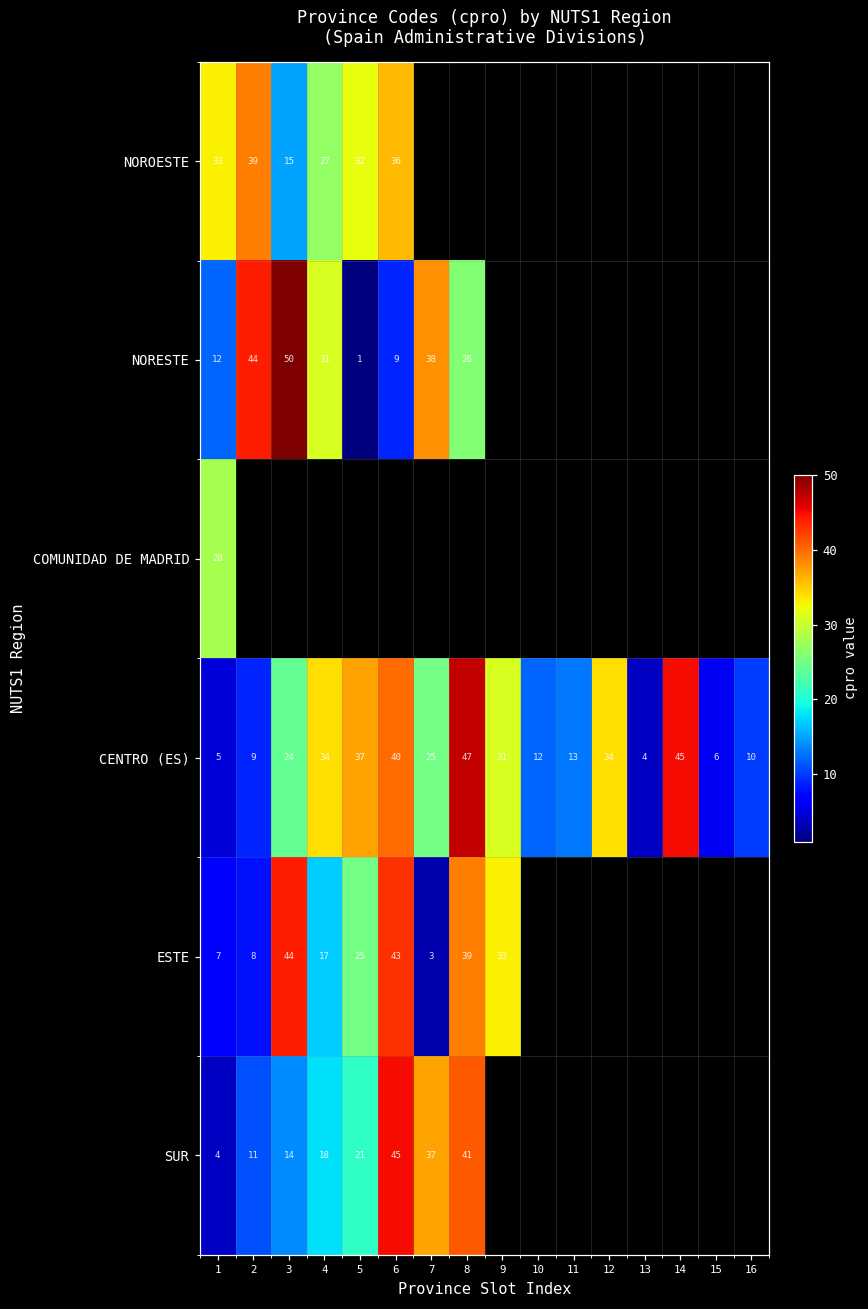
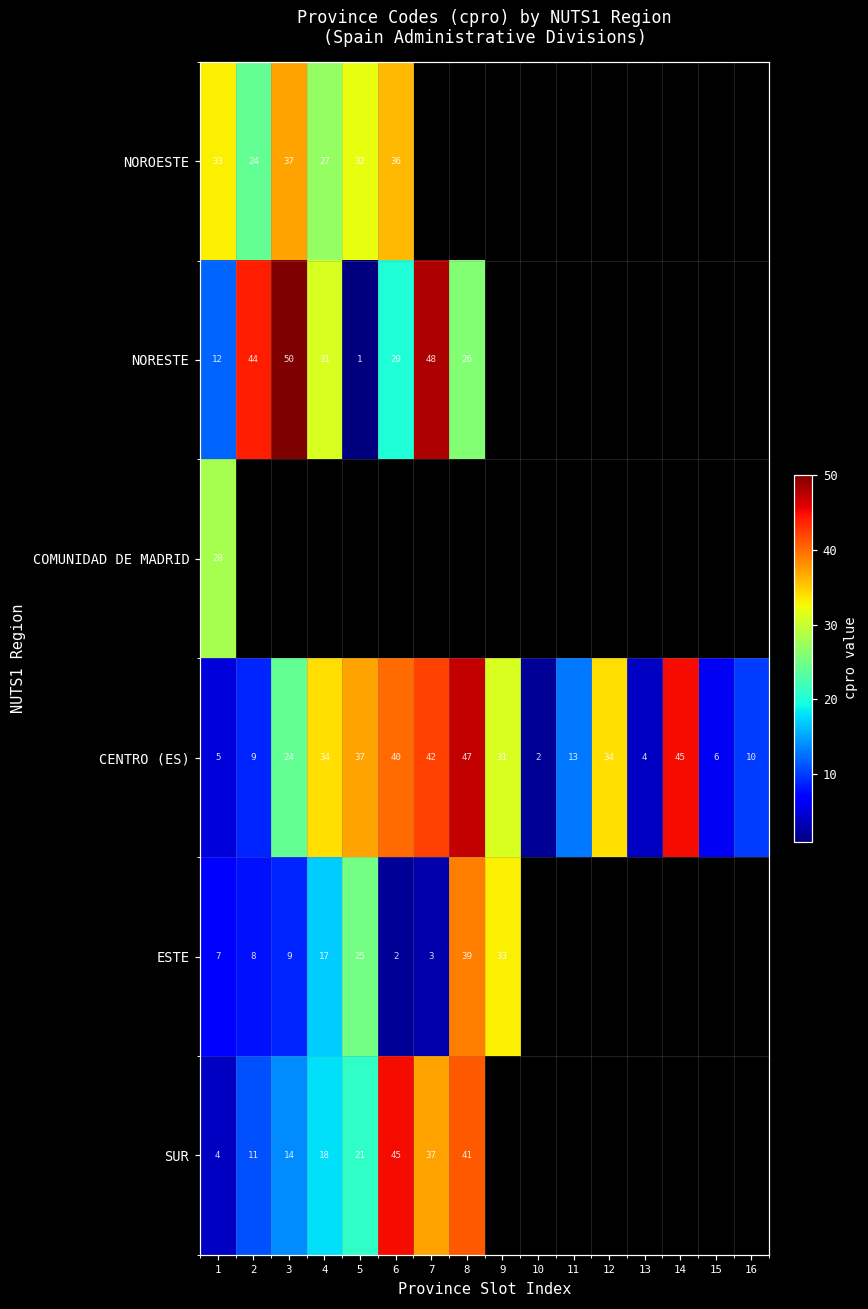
NOROESTE, 2: 39 -> 24
NOROESTE, 3: 15 -> 37
NORESTE, 6: 9 -> 20
NORESTE, 7: 38 -> 48
CENTRO (ES), 7: 25 -> 42
CENTRO (ES), 10: 12 -> 2
ESTE, 3: 44 -> 9
ESTE, 6: 43 -> 2
